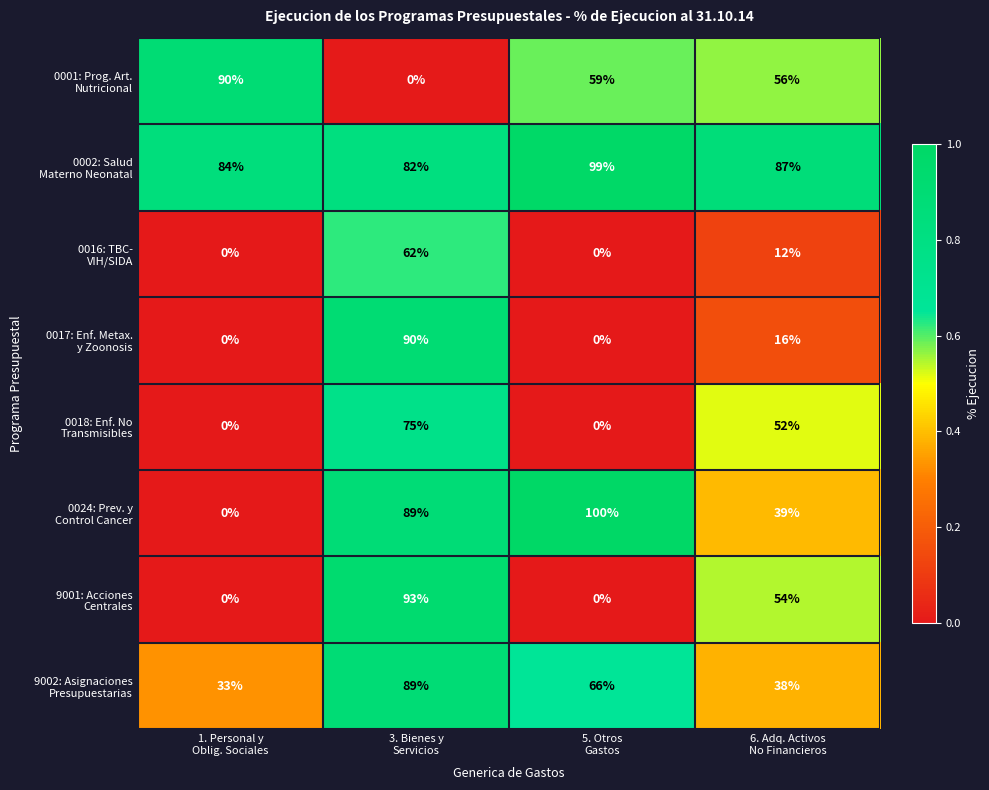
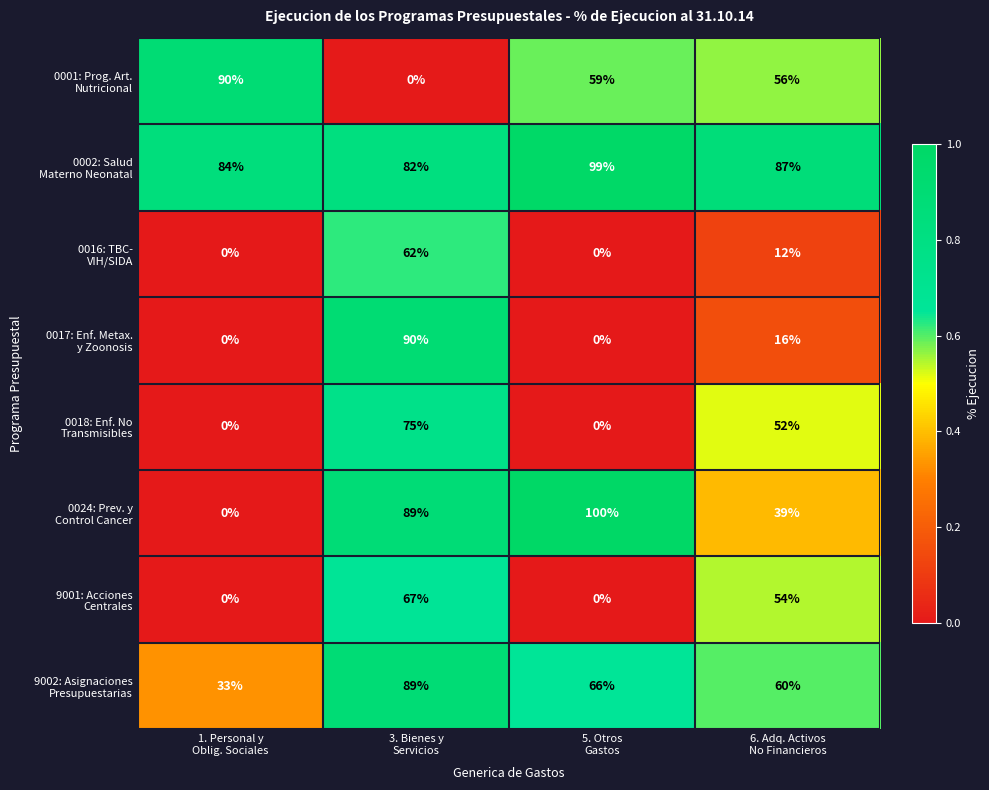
9001: Acciones Centrales, 3. Bienes y Servicios: 93% -> 67%
9002: Asignaciones Presupuestarias, 6. Adq. Activos No Financieros: 38% -> 60%
